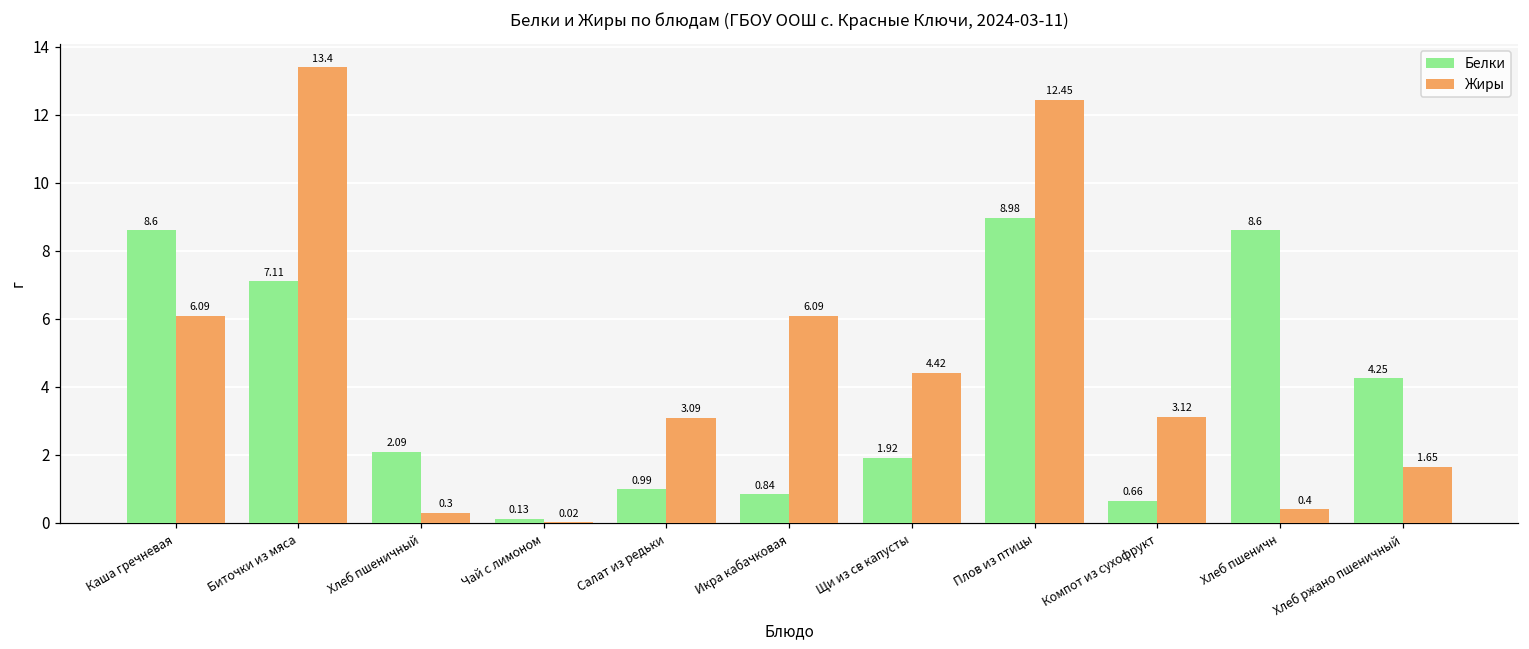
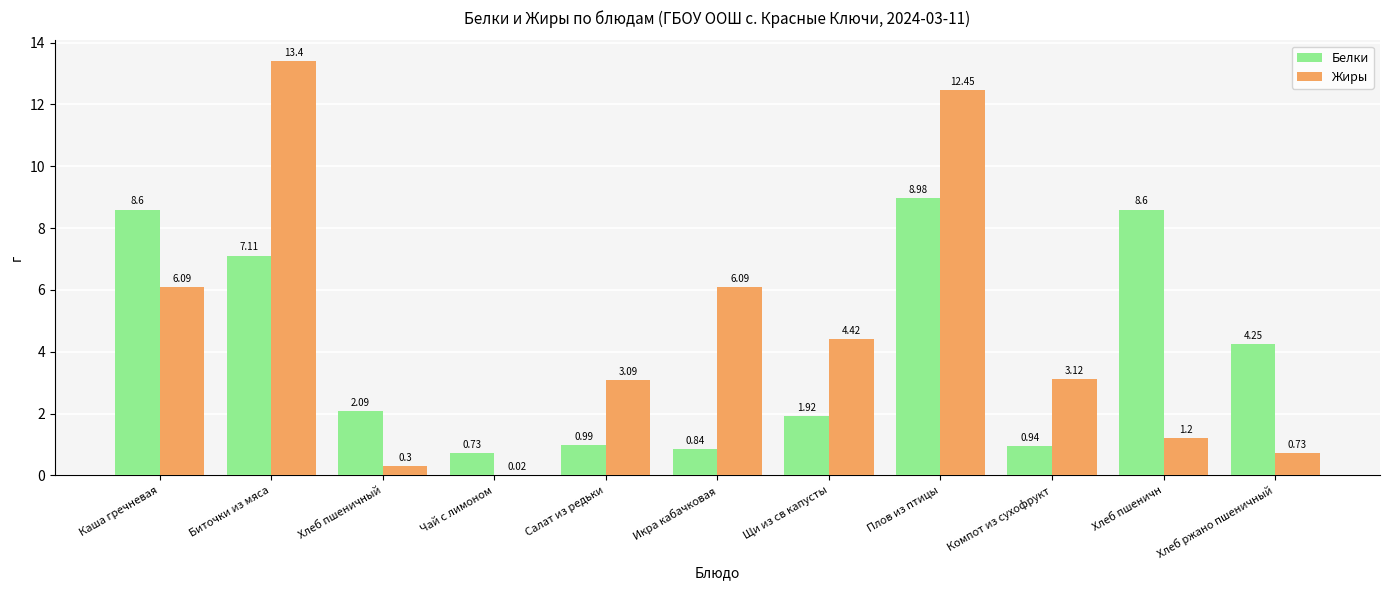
Белки, Чай с лимоном: 0.13 -> 0.73
Белки, Компот из сухофрукт: 0.66 -> 0.94
Жиры, Хлеб пшеничн: 0.4 -> 1.2
Жиры, Хлеб ржано пшеничный: 1.65 -> 0.73
